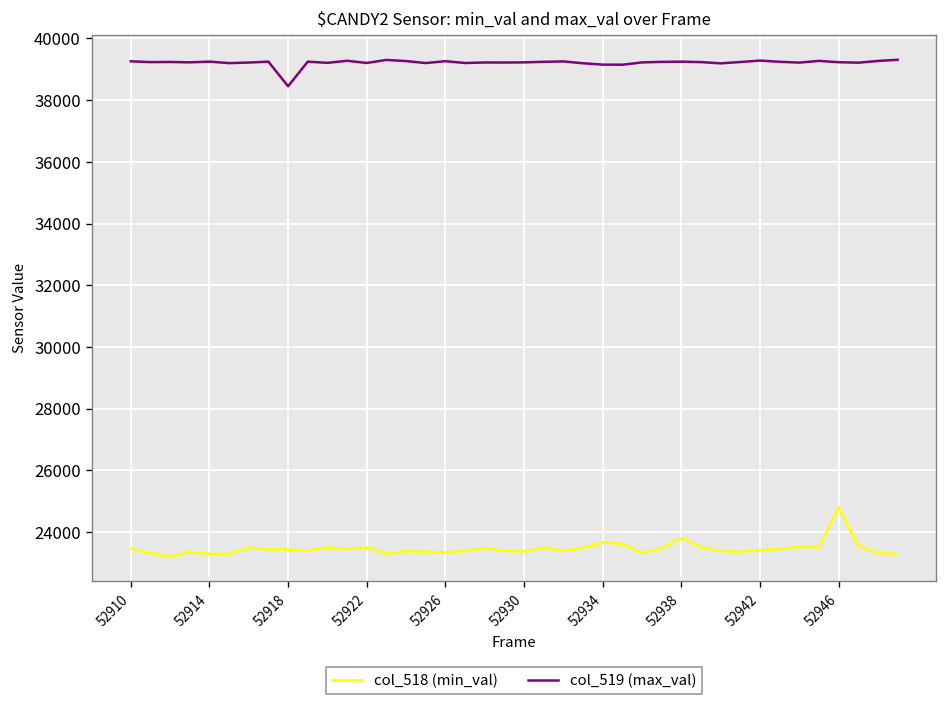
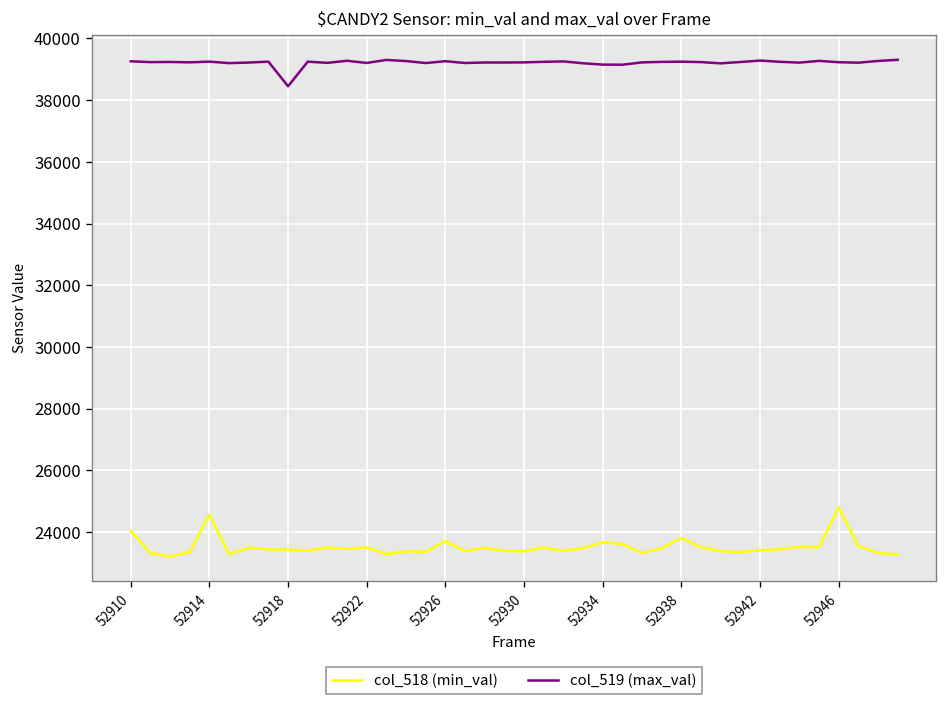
col_518 (min_val), 52910: 23500 -> 24000
col_518 (min_val), 52914: 23300 -> 24600
col_518 (min_val), 52926: 23300 -> 23700
